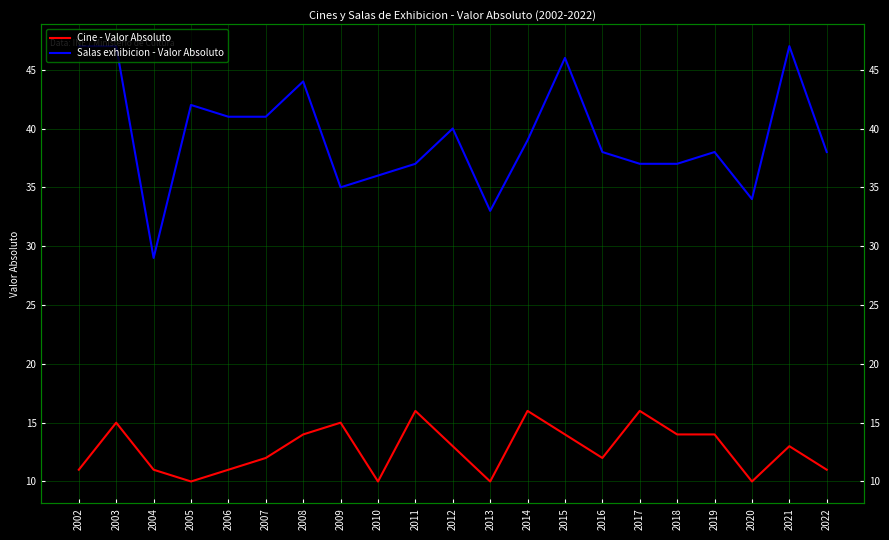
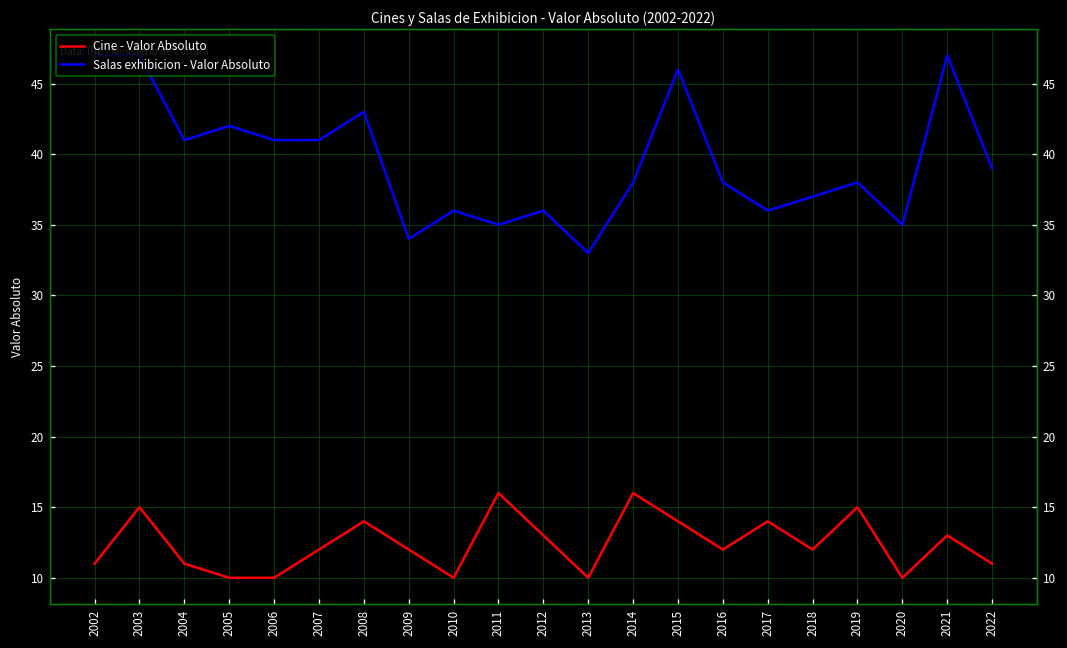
Salas exhibicion - Valor Absoluto, 2004: 29 -> 41
Cine - Valor Absoluto, 2006: 11 -> 10
Salas exhibicion - Valor Absoluto, 2008: 44 -> 43
Cine - Valor Absoluto, 2009: 15 -> 12
Salas exhibicion - Valor Absoluto, 2009: 35 -> 34
Salas exhibicion - Valor Absoluto, 2011: 37 -> 35
Salas exhibicion - Valor Absoluto, 2012: 40 -> 36
Salas exhibicion - Valor Absoluto, 2014: 39 -> 38
Cine - Valor Absoluto, 2017: 16 -> 14
Salas exhibicion - Valor Absoluto, 2017: 37 -> 36
Cine - Valor Absoluto, 2018: 14 -> 12
Cine - Valor Absoluto, 2019: 14 -> 15
Salas exhibicion - Valor Absoluto, 2020: 34 -> 35
Salas exhibicion - Valor Absoluto, 2022: 38 -> 39
